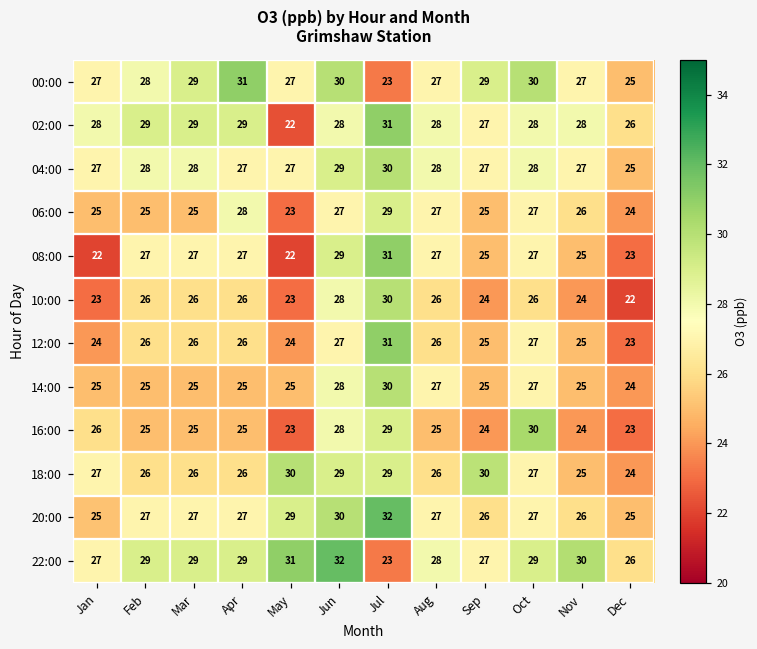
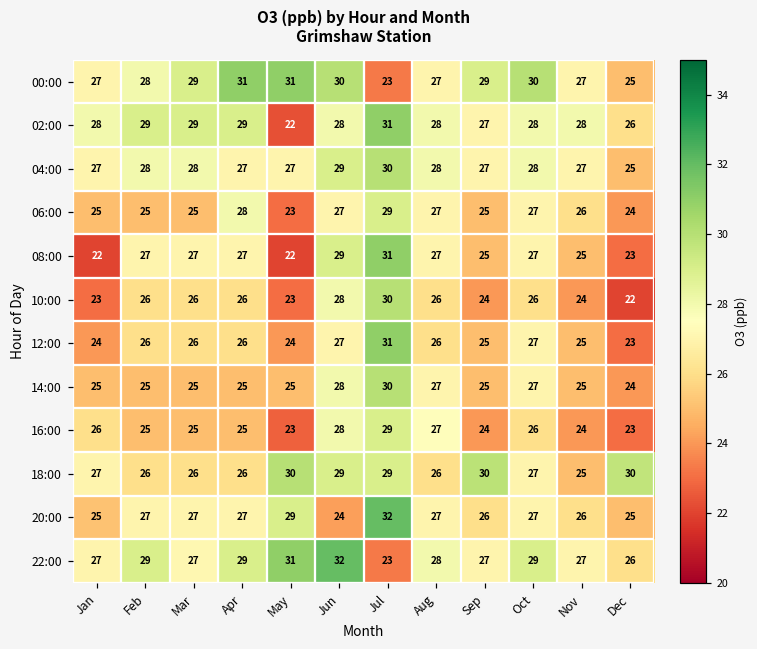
00:00, May: 27 -> 31
16:00, Aug: 25 -> 27
16:00, Oct: 30 -> 26
18:00, Dec: 24 -> 30
20:00, Jun: 30 -> 24
22:00, Mar: 29 -> 27
22:00, Nov: 30 -> 27
